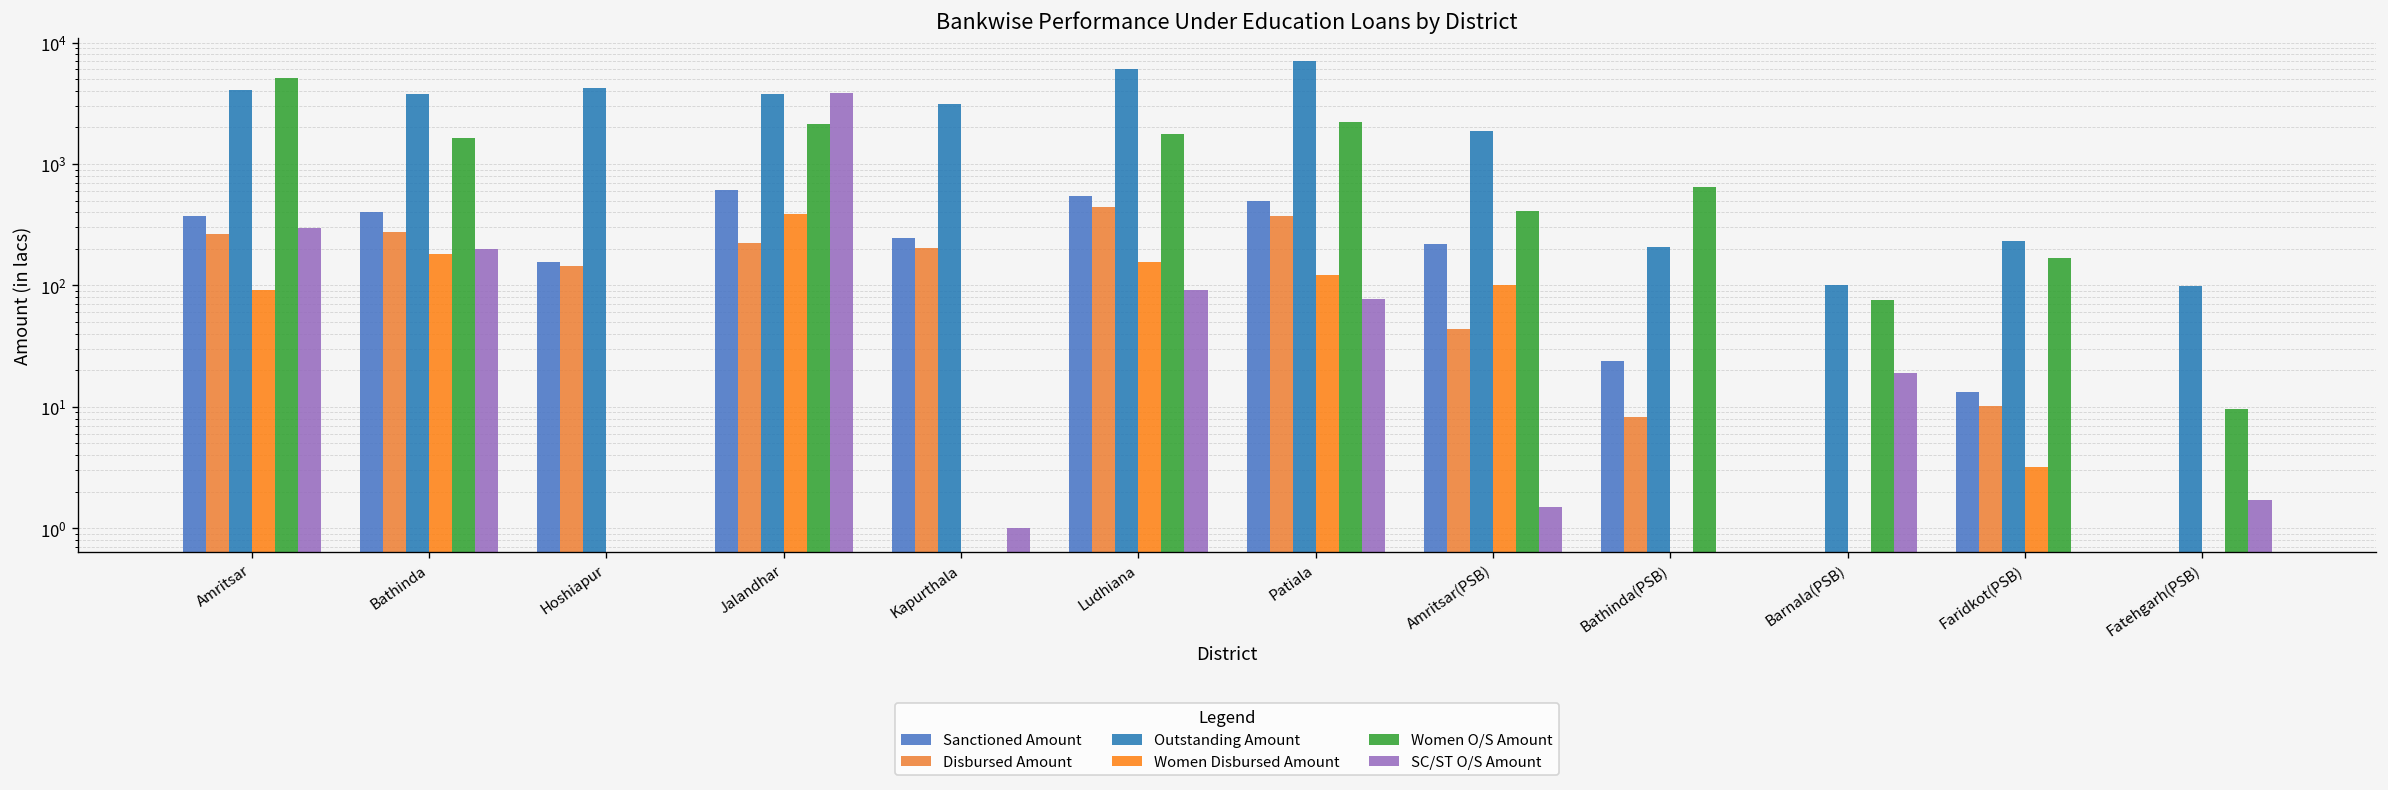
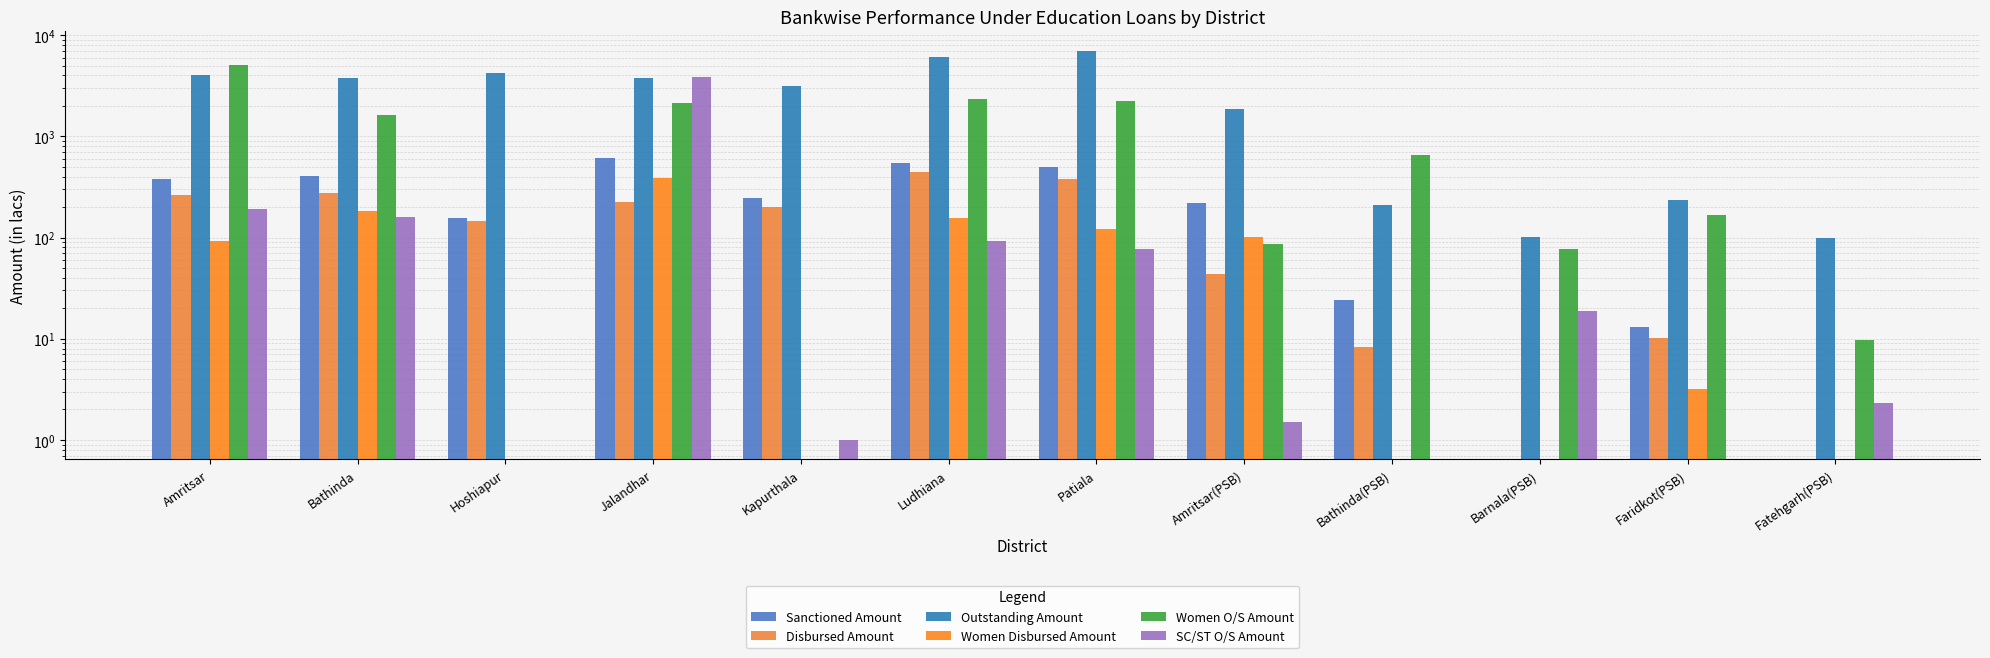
SC/ST O/S Amount, Amritsar: 300 -> 190
SC/ST O/S Amount, Bathinda: 200 -> 160
Women O/S Amount, Ludhiana: 1800 -> 2300
Women O/S Amount, Amritsar(PSB): 410 -> 90
SC/ST O/S Amount, Fatehgarh(PSB): 1.7 -> 2.3
